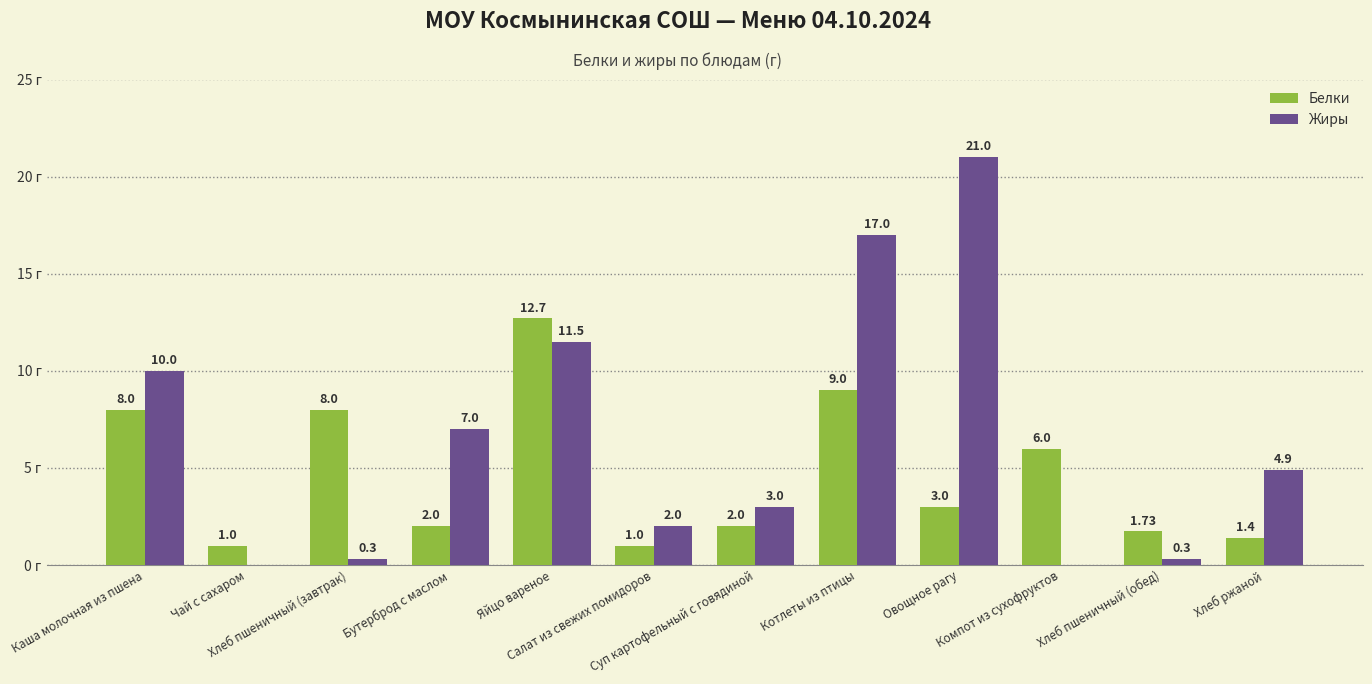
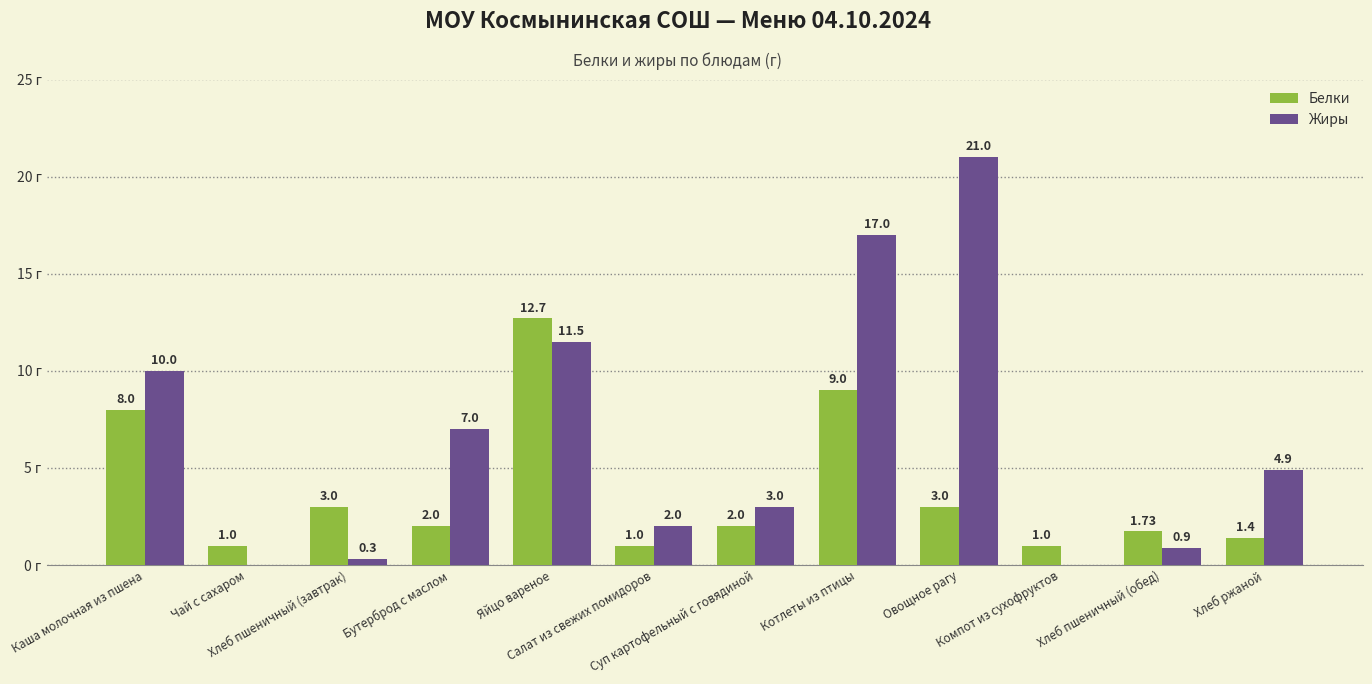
Белки, Хлеб пшеничный (завтрак): 8.0 -> 3.0
Белки, Компот из сухофруктов: 6.0 -> 1.0
Жиры, Хлеб пшеничный (обед): 0.3 -> 0.9
